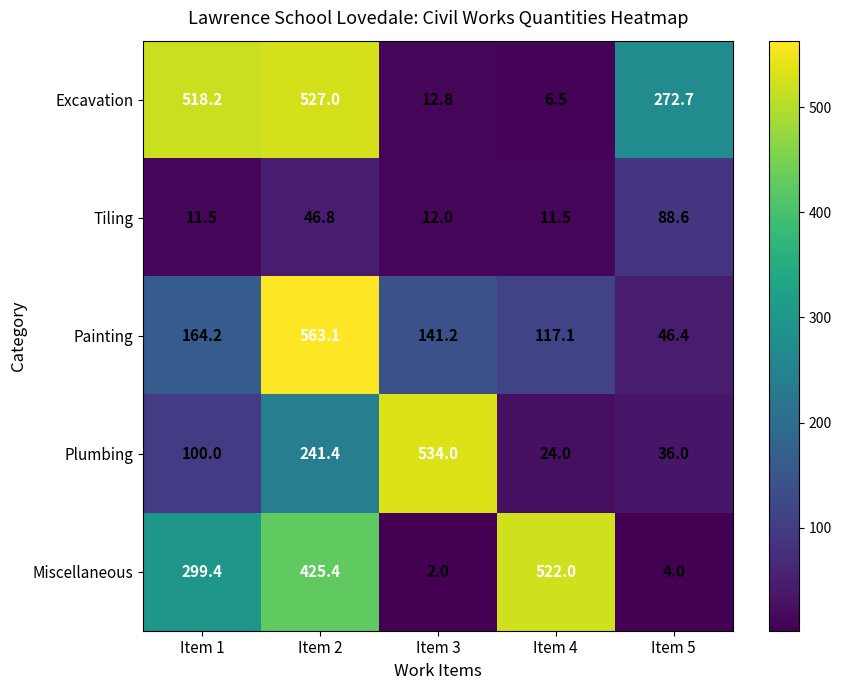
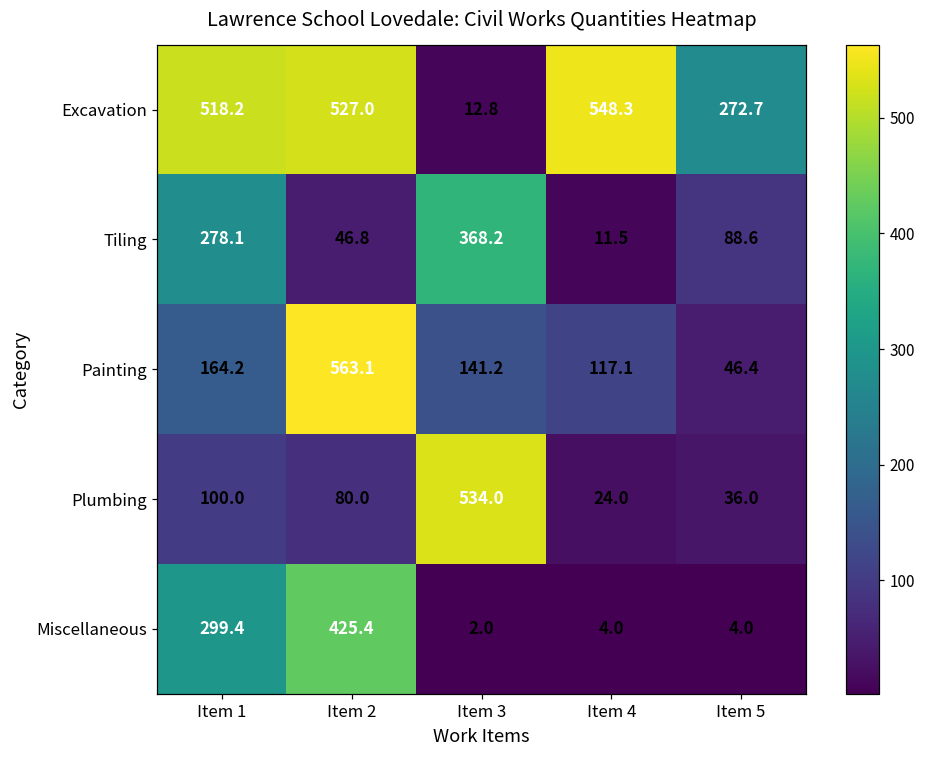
Excavation, Item 4: 6.5 -> 548.3
Tiling, Item 1: 11.5 -> 278.1
Tiling, Item 3: 12.0 -> 368.2
Plumbing, Item 2: 241.4 -> 80.0
Miscellaneous, Item 4: 522.0 -> 4.0
